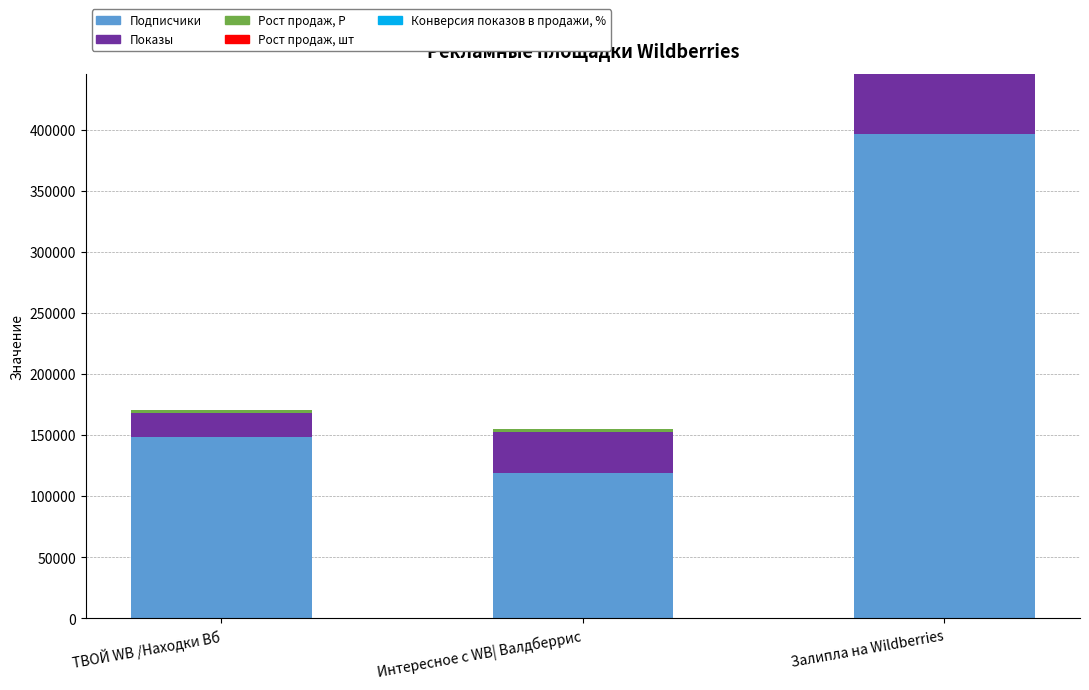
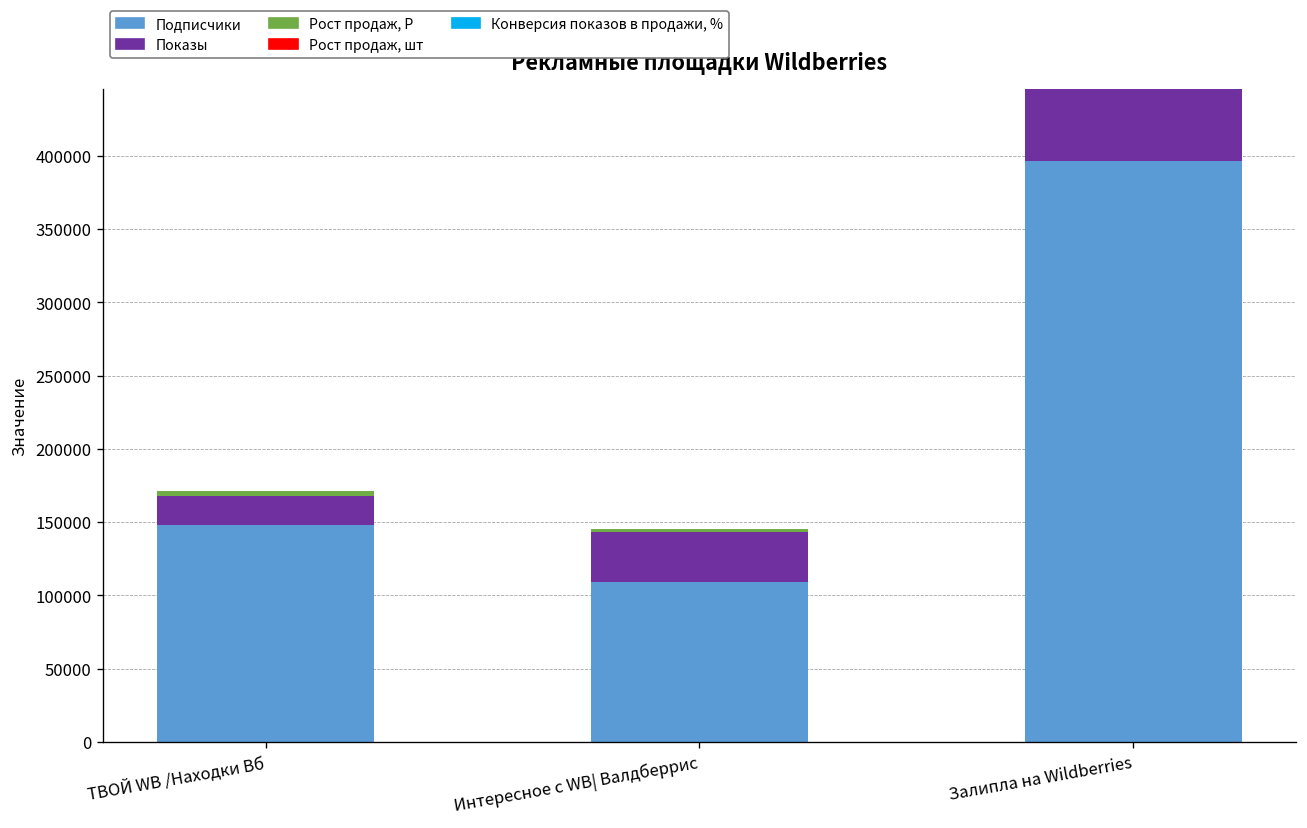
Подписчики, Интересное с WB| Валдберрис: 119000 -> 109000
